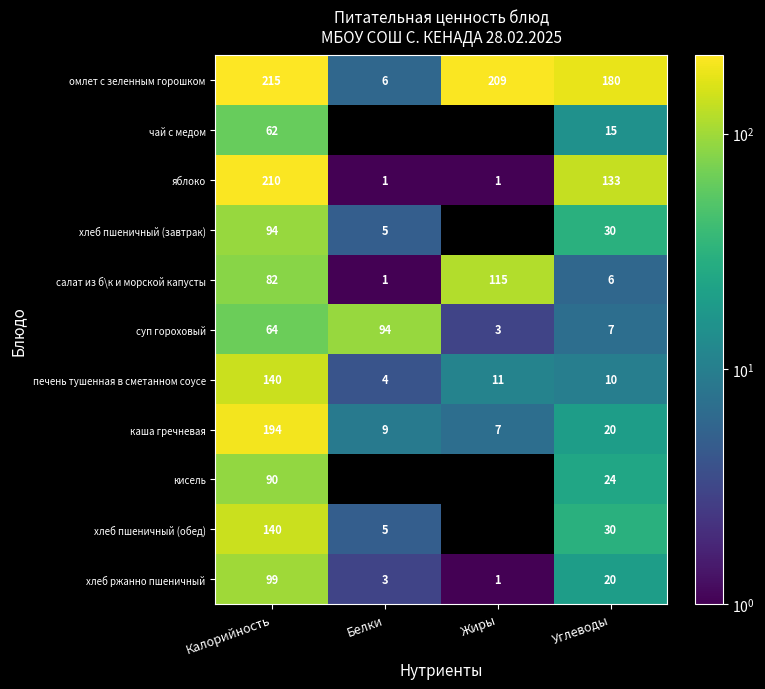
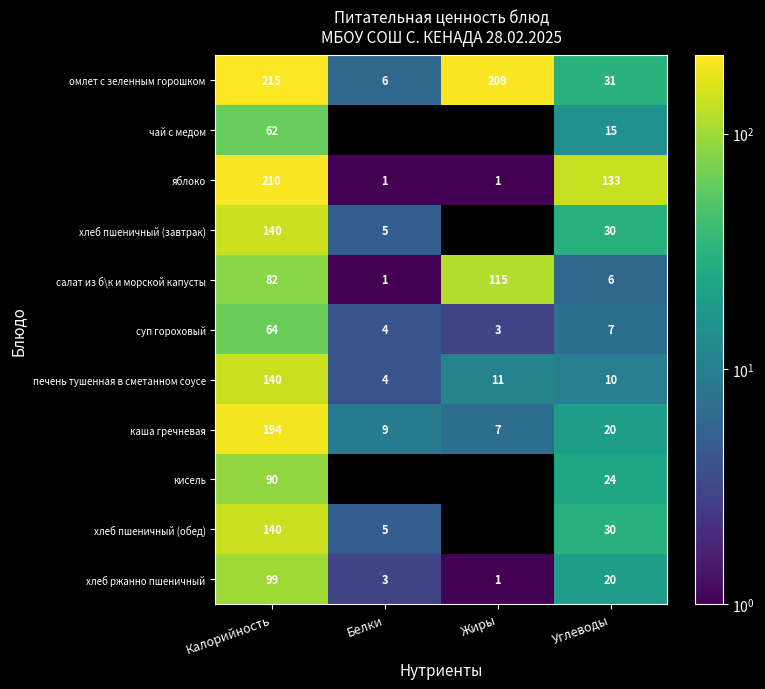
омлет с зеленным горошком, Углеводы: 180 -> 31
хлеб пшеничный (завтрак), Калорийность: 94 -> 140
суп гороховый, Белки: 94 -> 4
